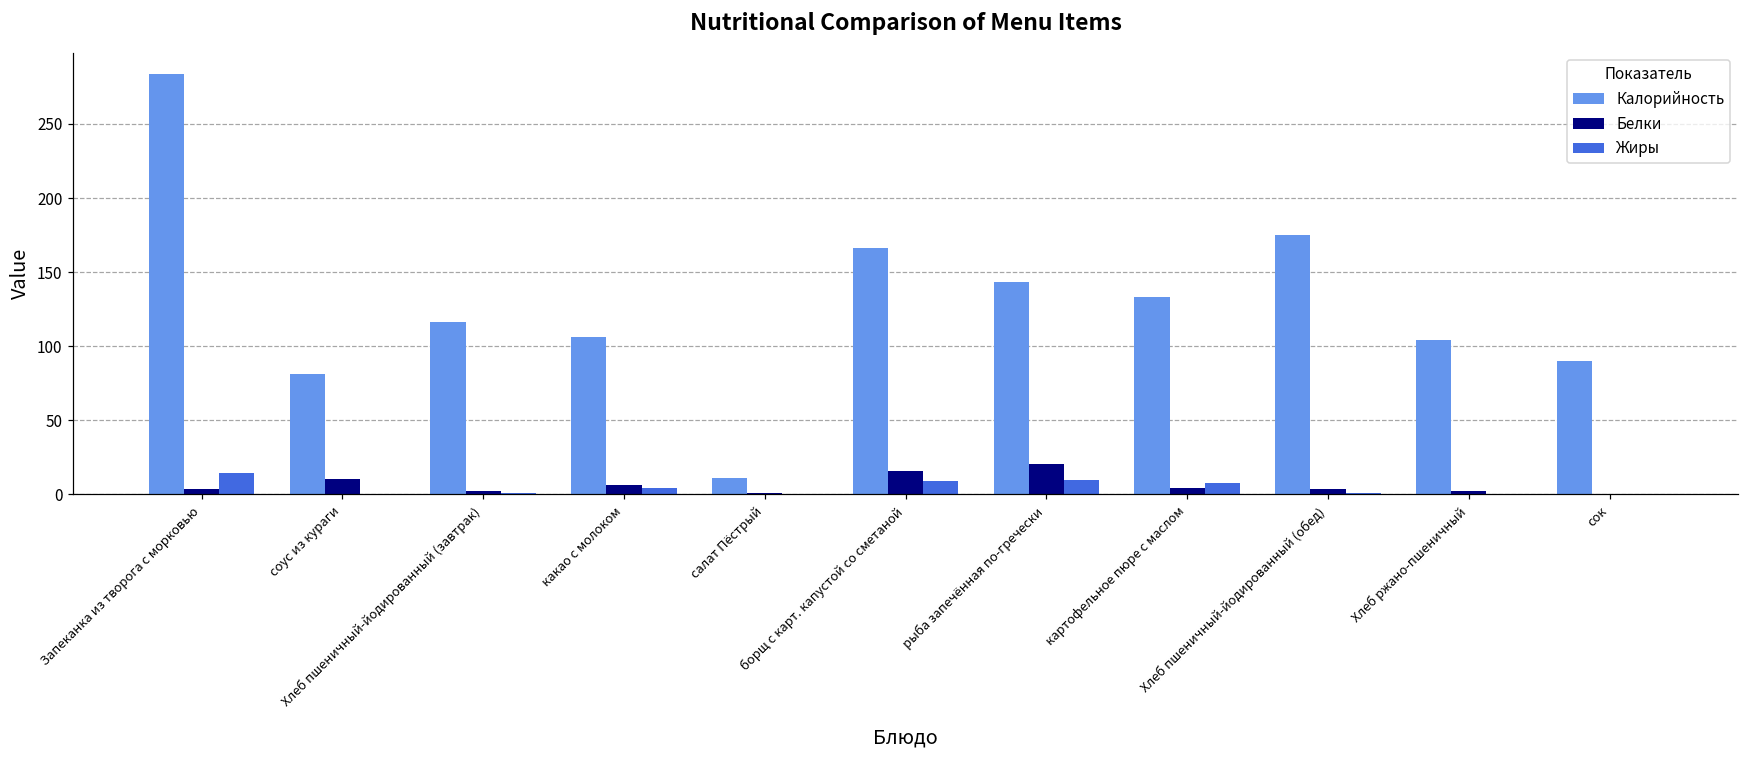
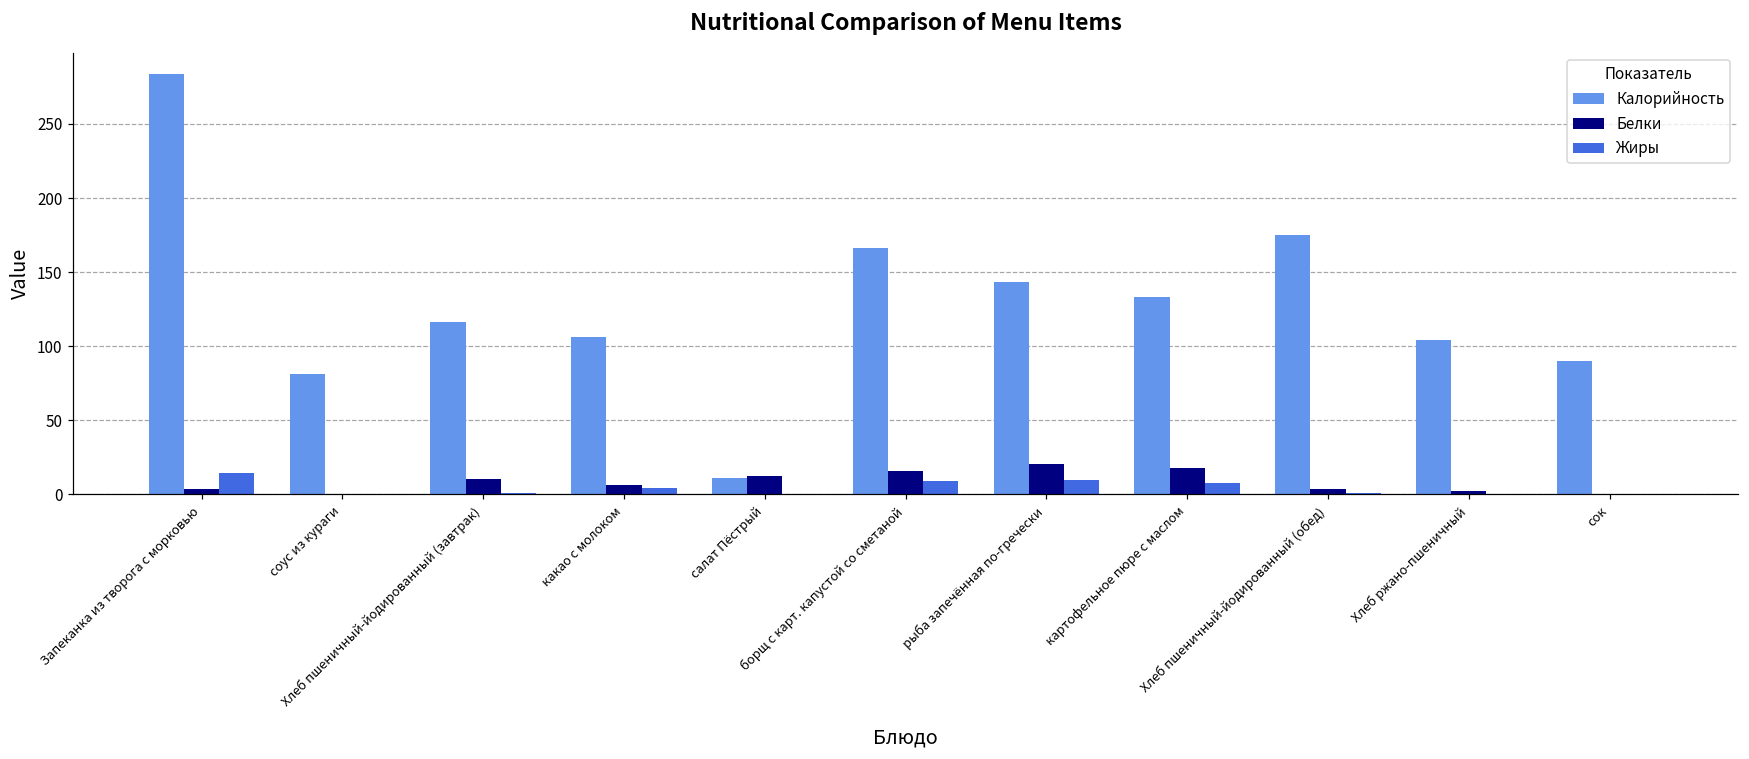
Белки, соус из кураги: 10 -> 0
Белки, Хлеб пшеничный-йодированный (завтрак): 2 -> 11
Белки, салат Пёстрый: 1 -> 12
Белки, картофельное пюре с маслом: 4 -> 18
